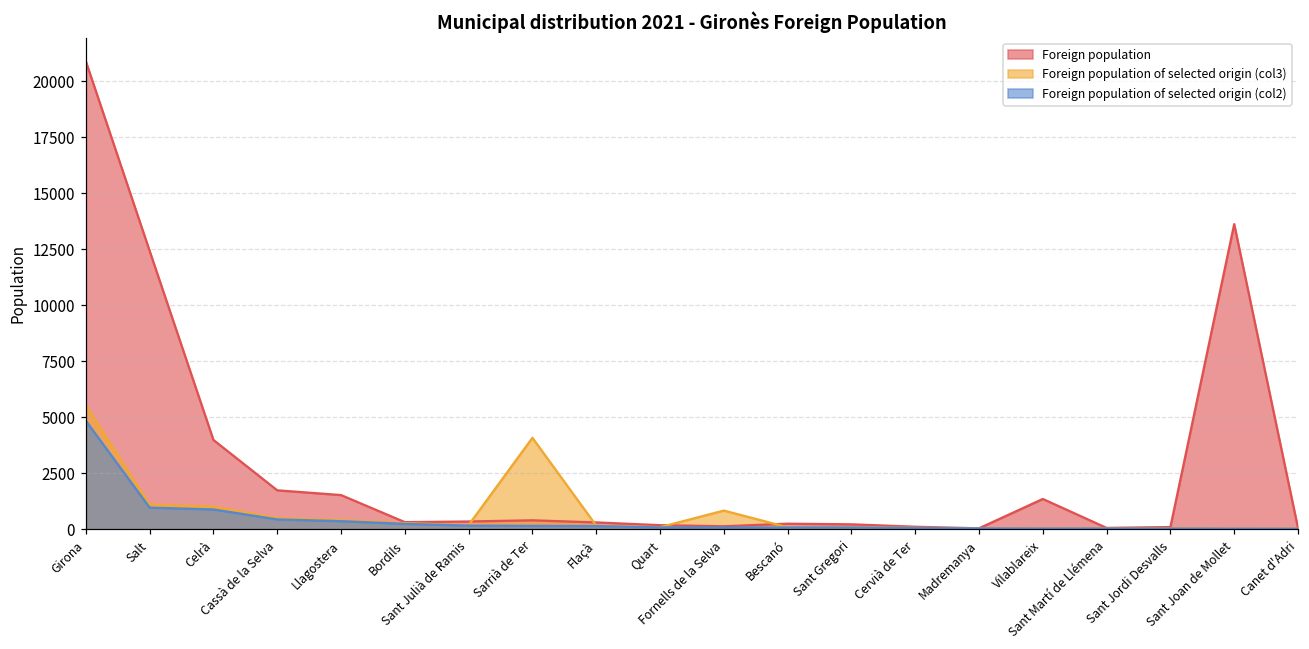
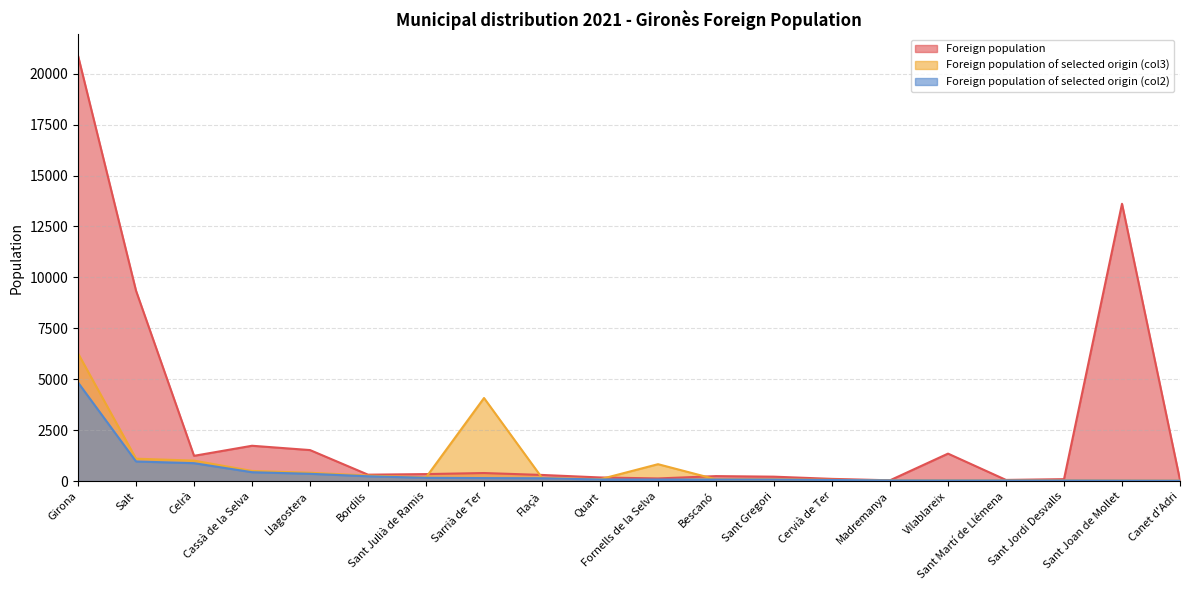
Foreign population of selected origin (col3), Girona: 5500 -> 6300
Foreign population, Salt: 12400 -> 9300
Foreign population, Celrà: 4000 -> 1200
